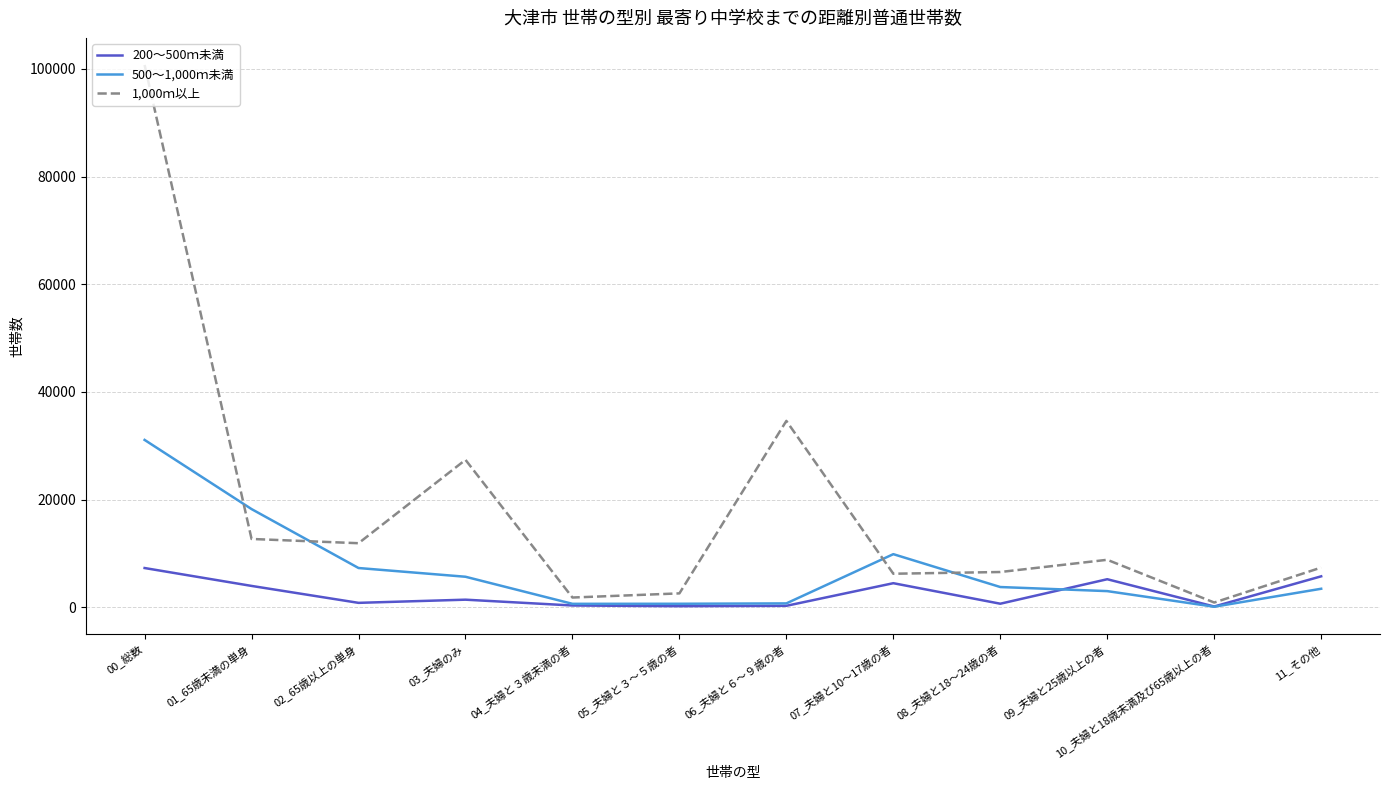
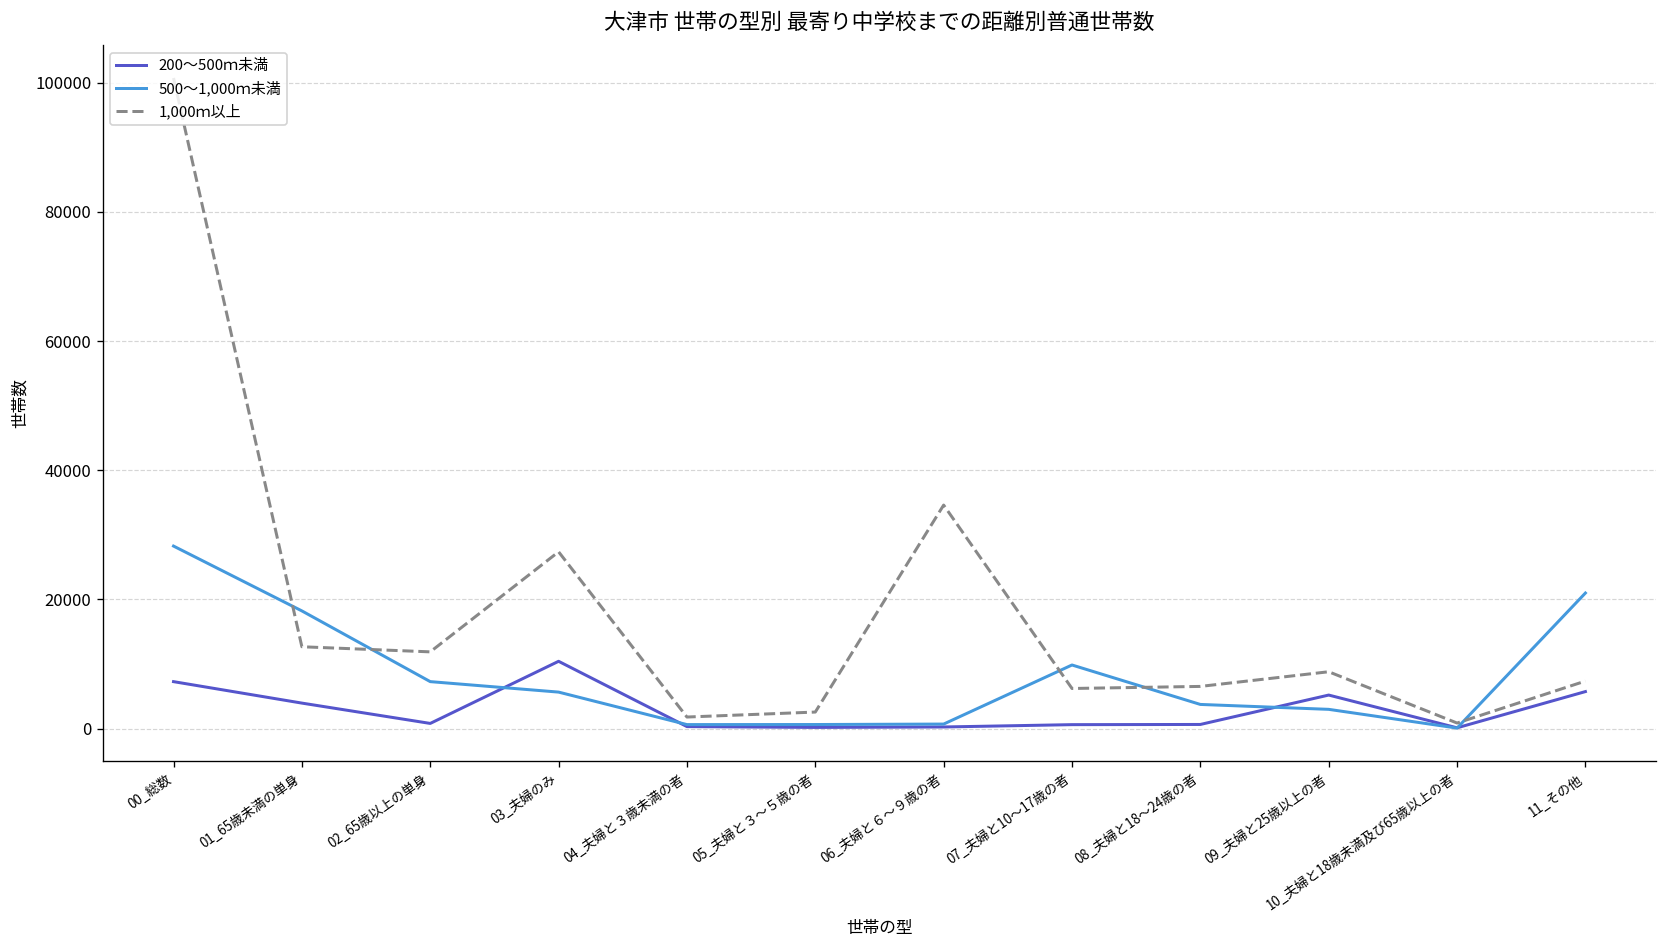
500～1,000ｍ未満, 00_総数: 31000 -> 28000
200～500ｍ未満, 03_夫婦のみ: 1000 -> 10000
200～500ｍ未満, 07_夫婦と10～17歳の者: 4000 -> 1000
500～1,000ｍ未満, 11_その他: 3000 -> 21000
